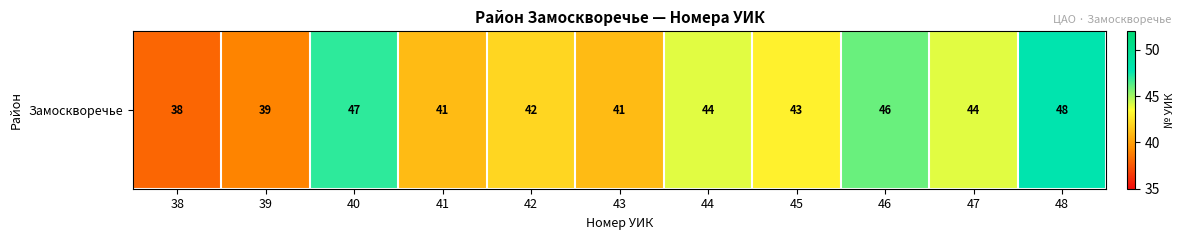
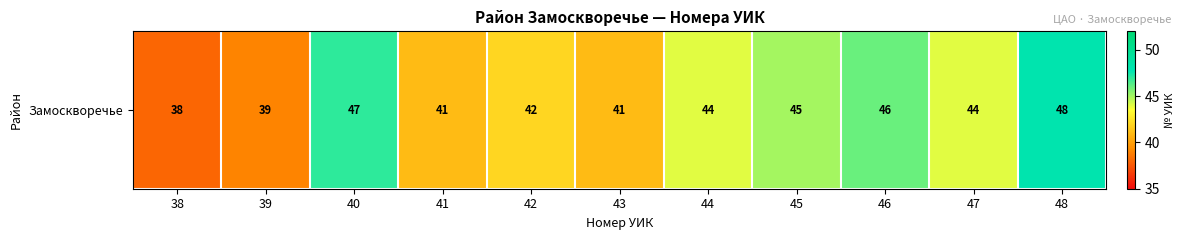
Замоскворечье, 45: 43 -> 45
